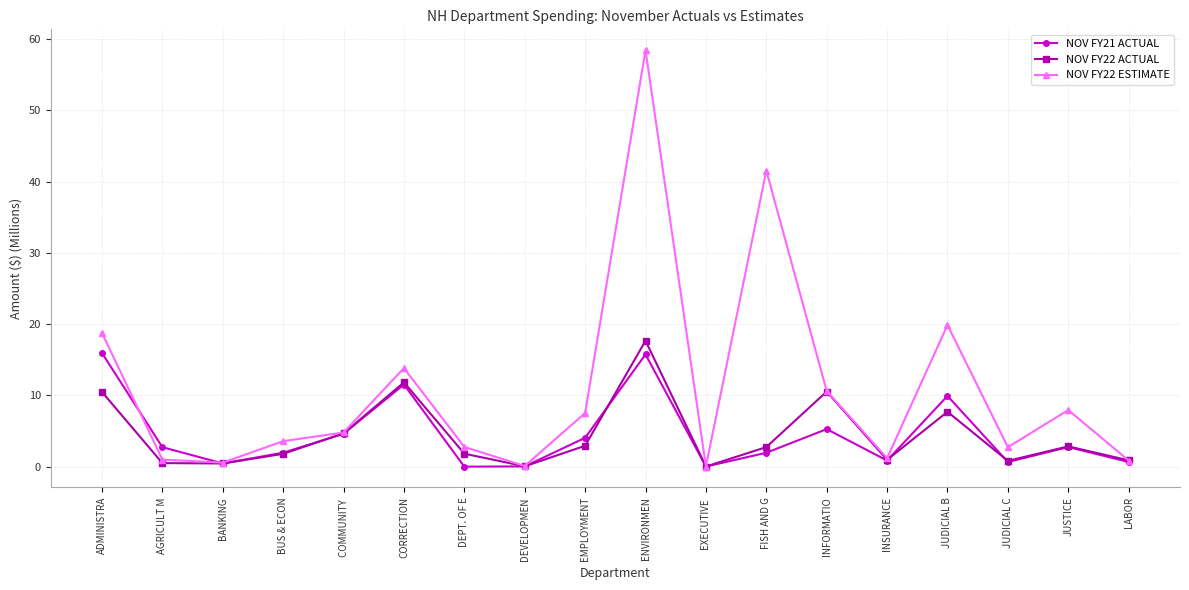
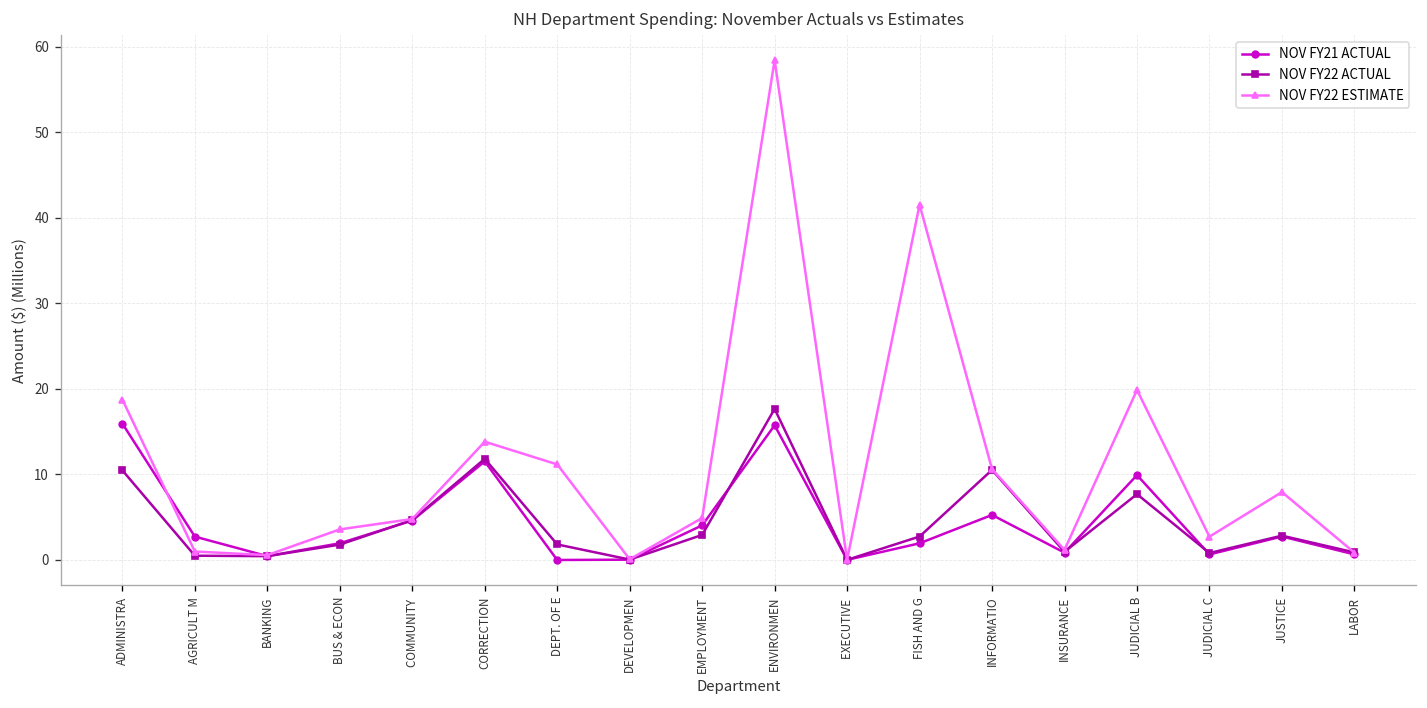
NOV FY22 ESTIMATE, DEPT. OF E: 3 -> 11
NOV FY22 ESTIMATE, EMPLOYMENT: 8 -> 5
